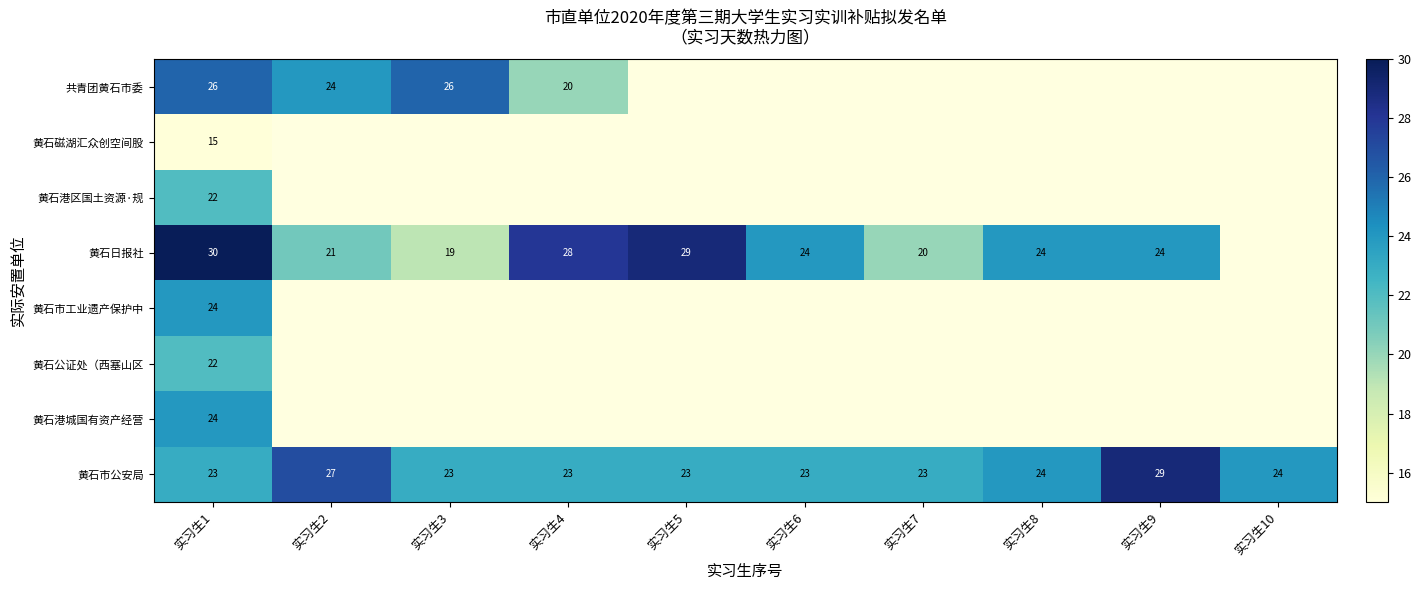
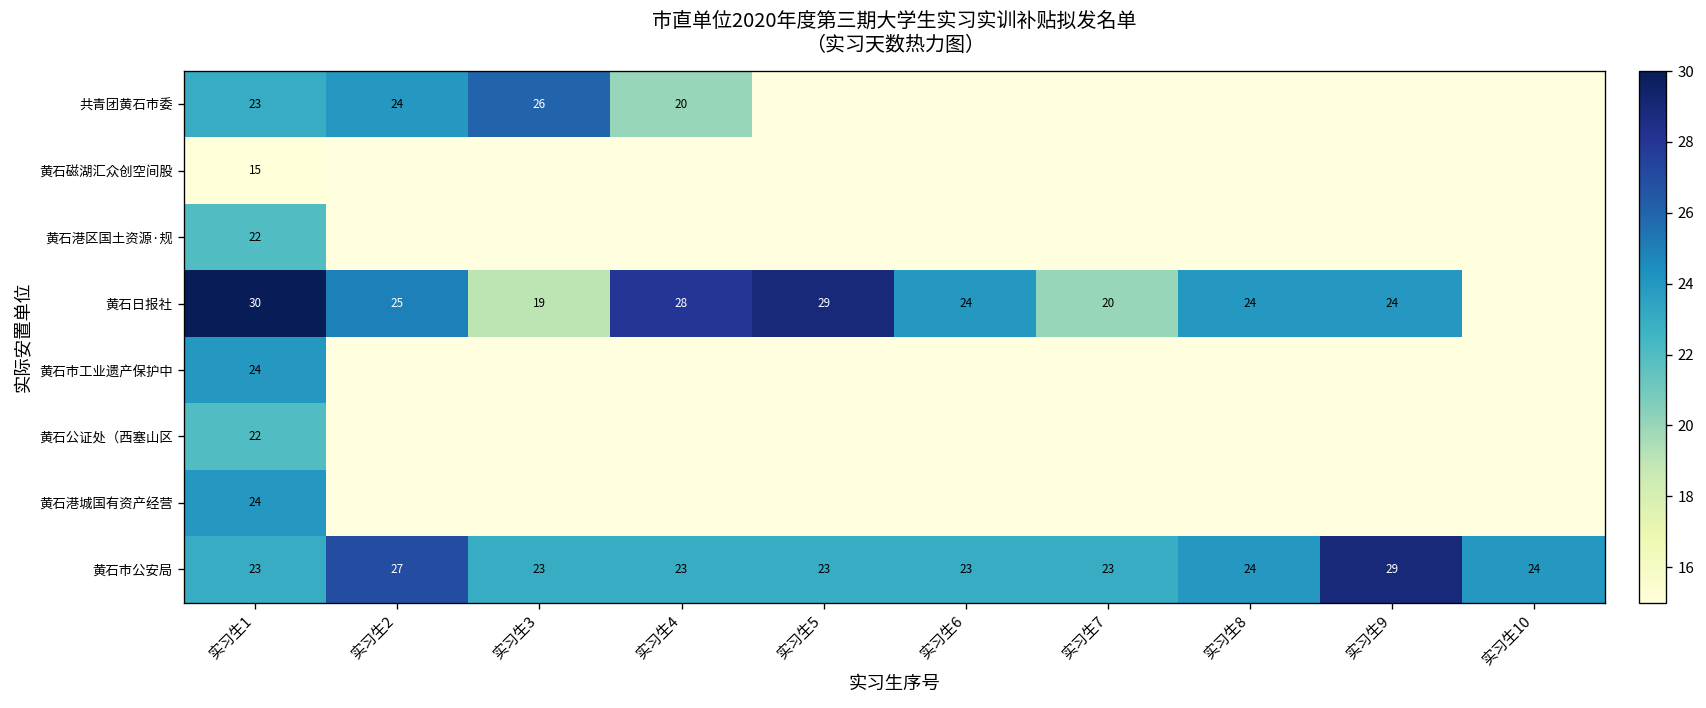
共青团黄石市委, 实习生1: 26 -> 23
黄石日报社, 实习生2: 21 -> 25
